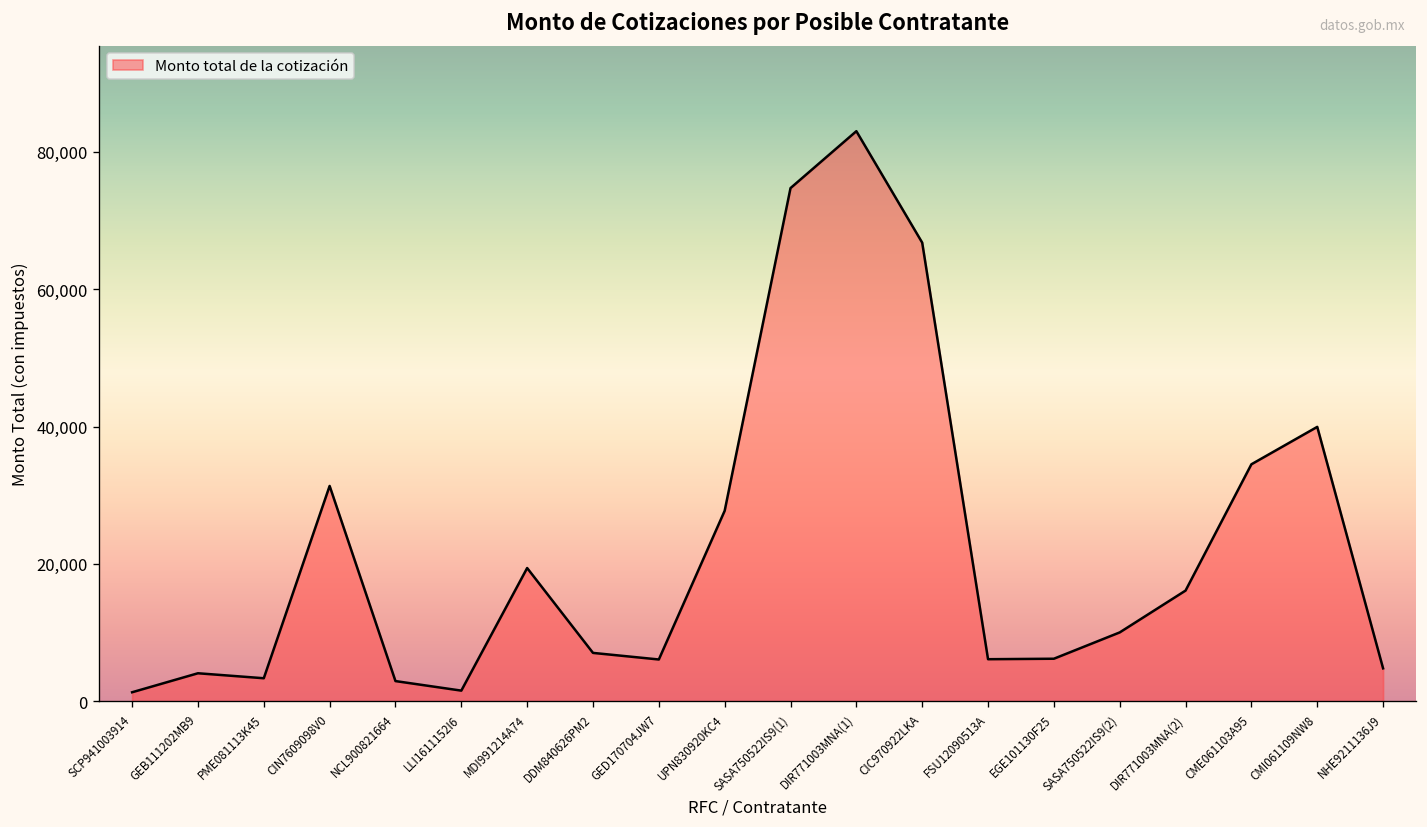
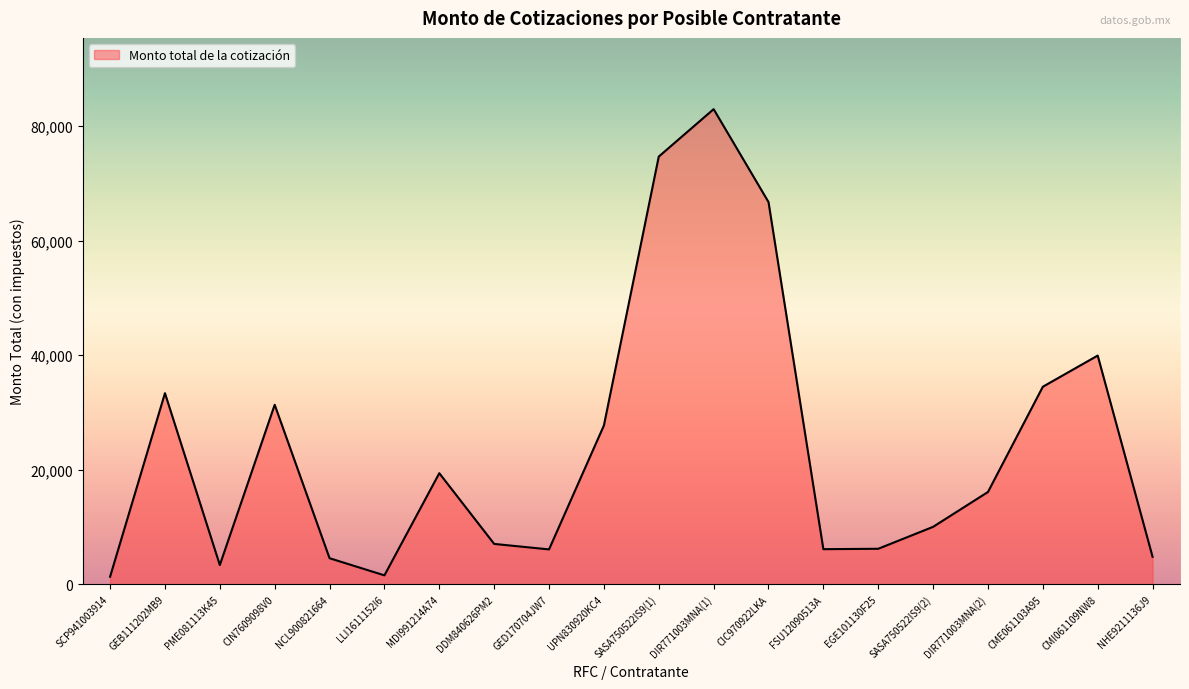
GEB111202MB9: 4,000 -> 33,000
NCL900821664: 3,000 -> 5,000
